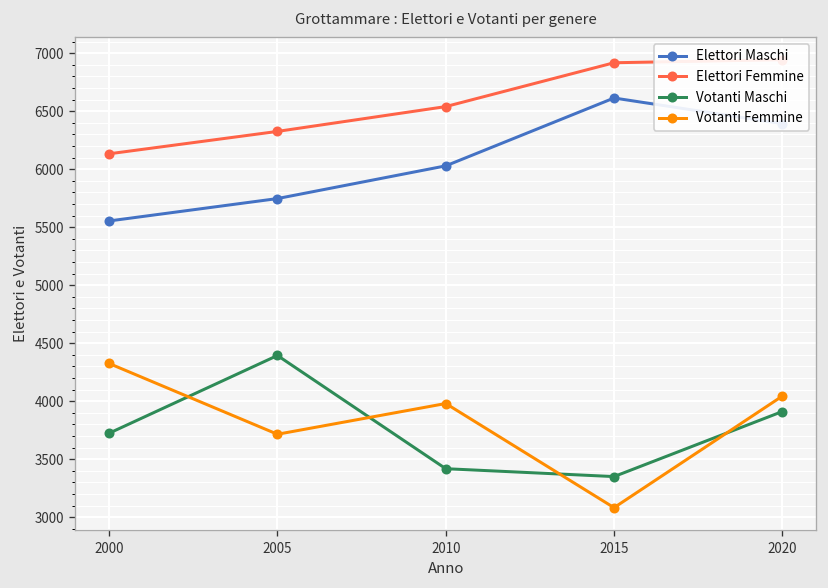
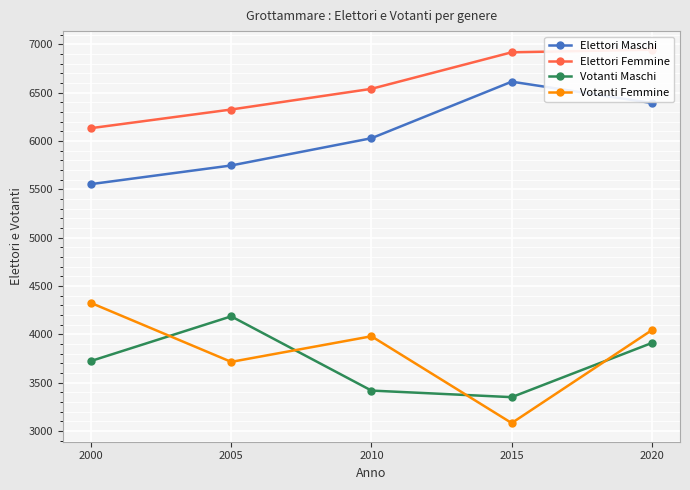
Votanti Maschi, 2005: 4400 -> 4200
